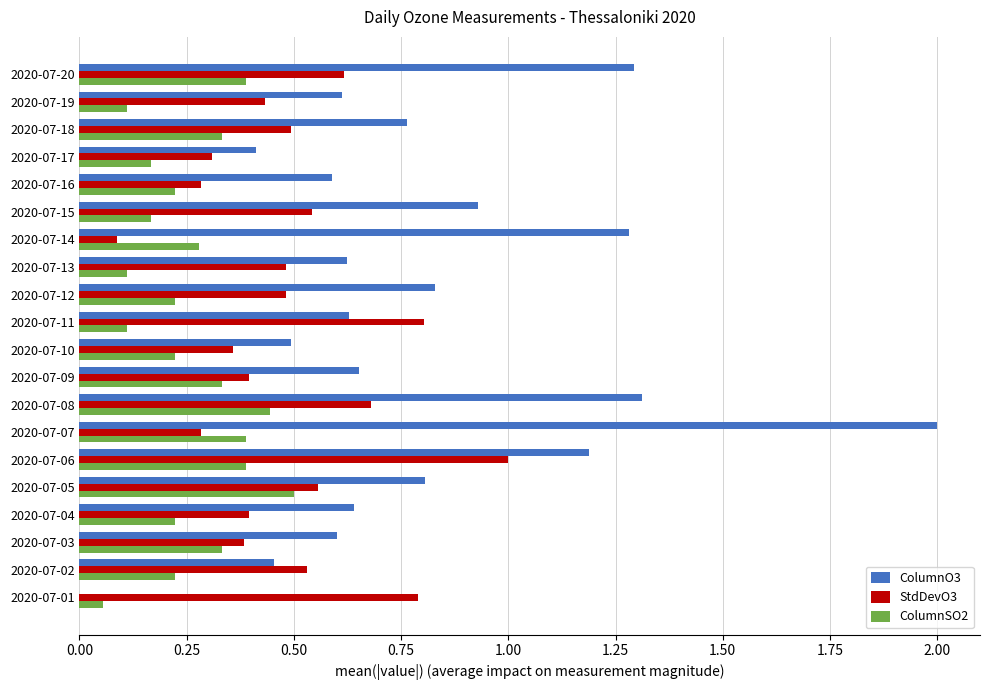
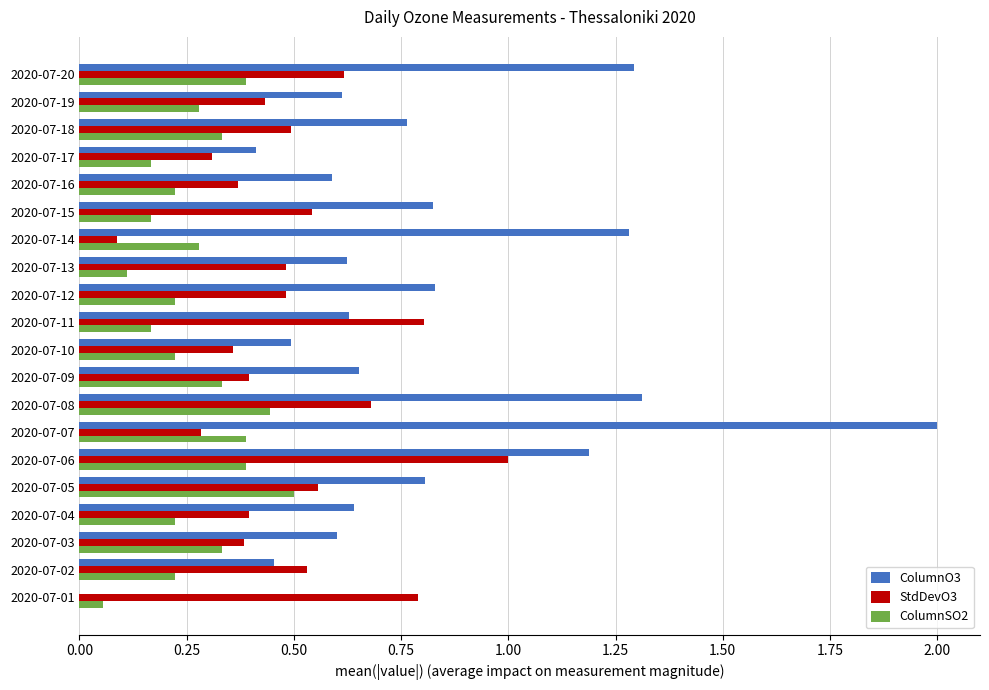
ColumnSO2, 2020-07-19: 0.11 -> 0.28
StdDevO3, 2020-07-16: 0.28 -> 0.37
ColumnO3, 2020-07-15: 0.93 -> 0.82
ColumnSO2, 2020-07-11: 0.11 -> 0.17
